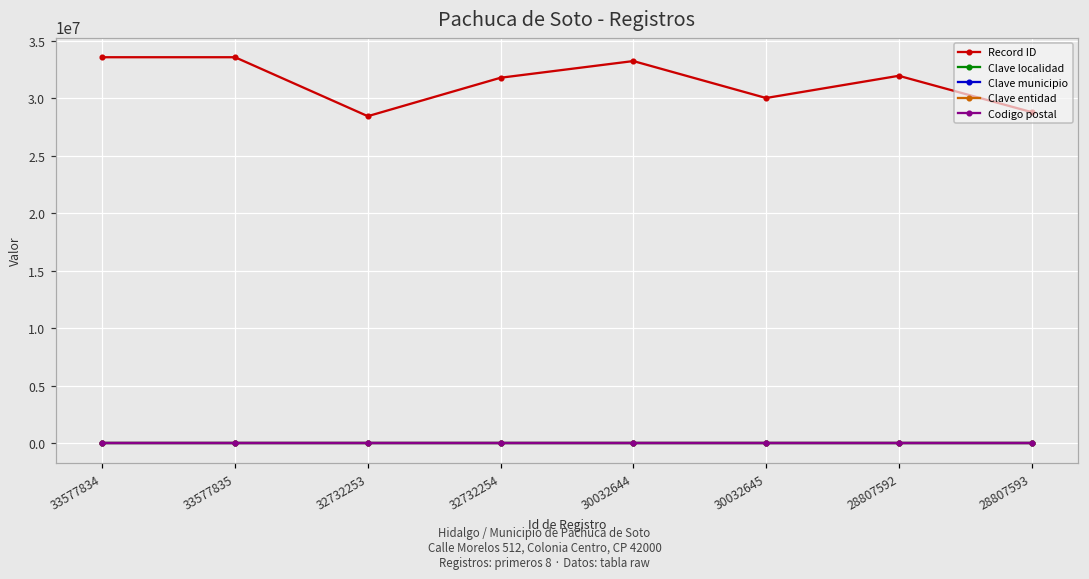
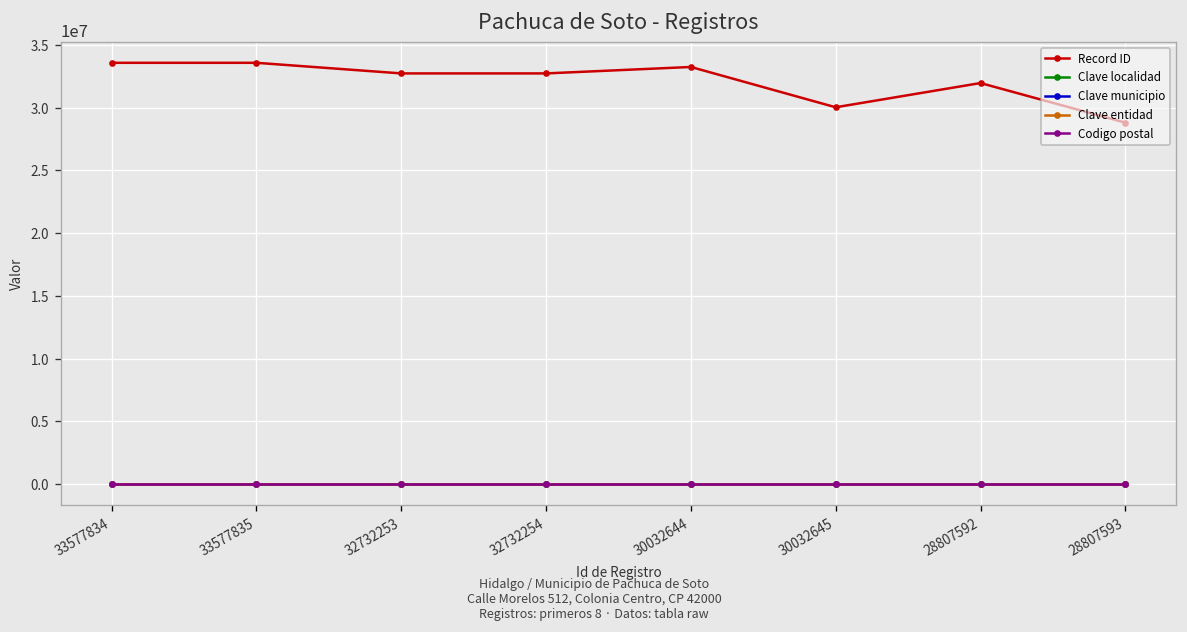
Record ID, 32732253: 28500000 -> 32700000
Record ID, 32732254: 31800000 -> 32700000
